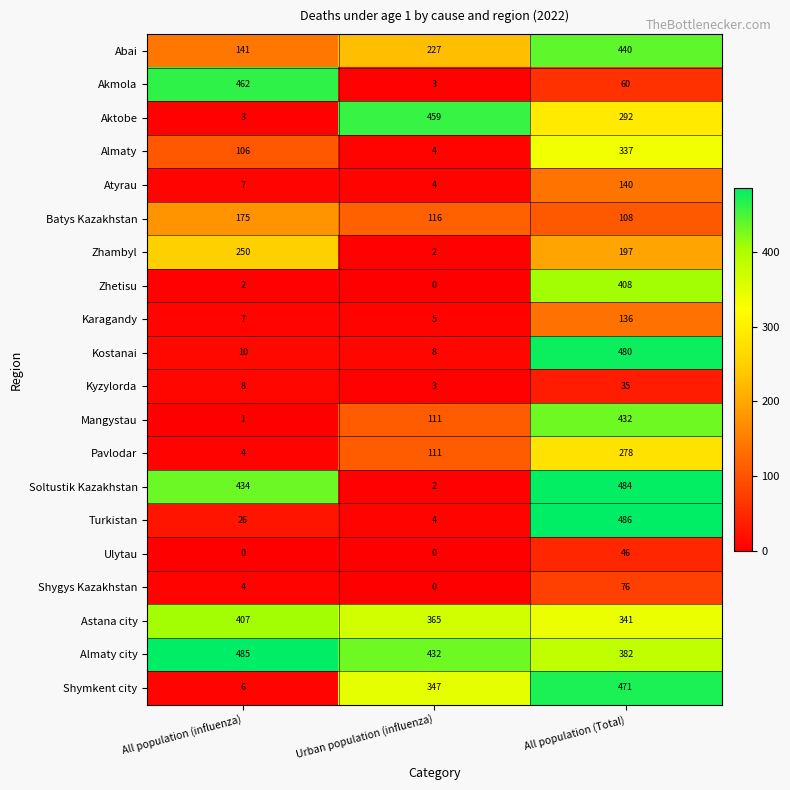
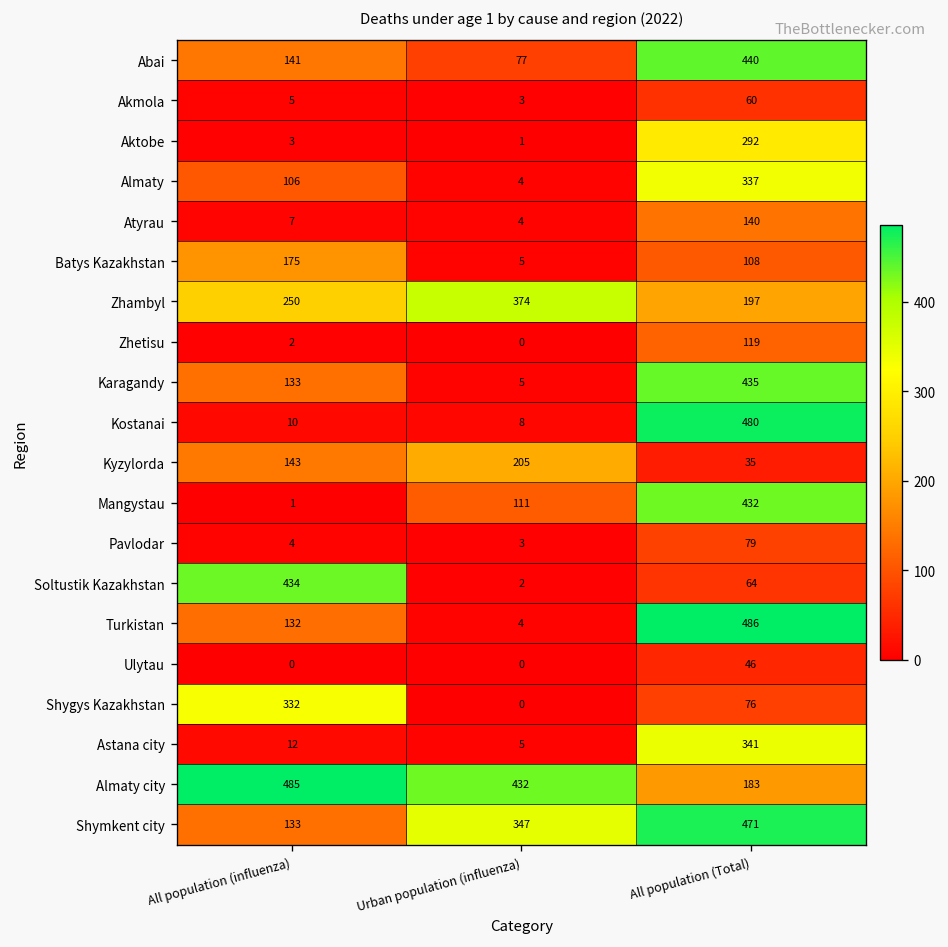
Abai, Urban population (influenza): 227 -> 77
Akmola, All population (influenza): 462 -> 5
Aktobe, Urban population (influenza): 459 -> 1
Batys Kazakhstan, Urban population (influenza): 116 -> 5
Zhambyl, Urban population (influenza): 2 -> 374
Zhetisu, All population (Total): 408 -> 119
Karagandy, All population (influenza): 7 -> 133
Karagandy, All population (Total): 136 -> 435
Kyzylorda, All population (influenza): 8 -> 143
Kyzylorda, Urban population (influenza): 3 -> 205
Pavlodar, Urban population (influenza): 111 -> 3
Pavlodar, All population (Total): 278 -> 79
Soltustik Kazakhstan, All population (Total): 484 -> 64
Turkistan, All population (influenza): 26 -> 132
Shygys Kazakhstan, All population (influenza): 4 -> 332
Astana city, All population (influenza): 407 -> 12
Astana city, Urban population (influenza): 365 -> 5
Almaty city, All population (Total): 382 -> 183
Shymkent city, All population (influenza): 6 -> 133
